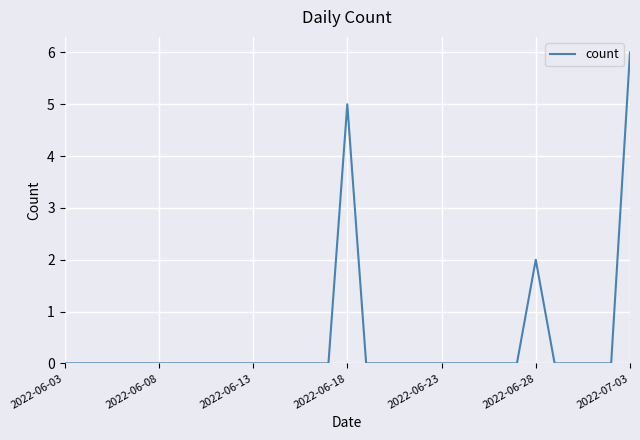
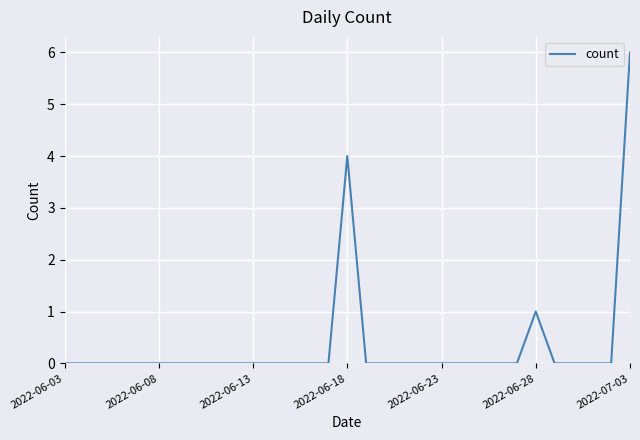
2022-06-18: 5 -> 4
2022-06-28: 2 -> 1
